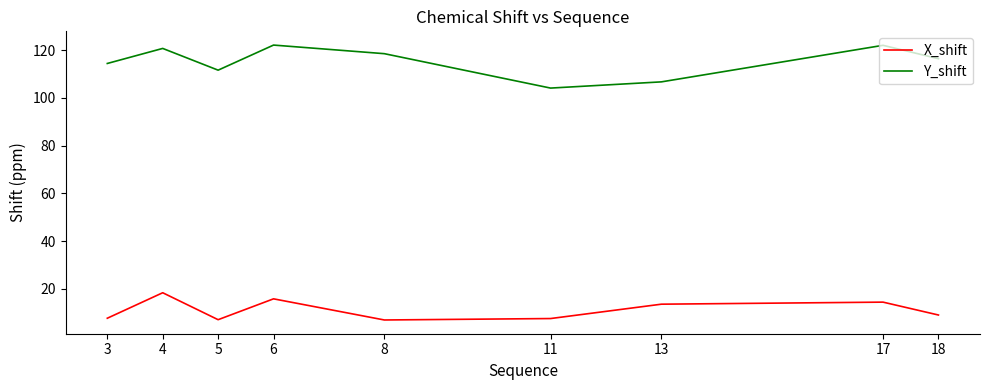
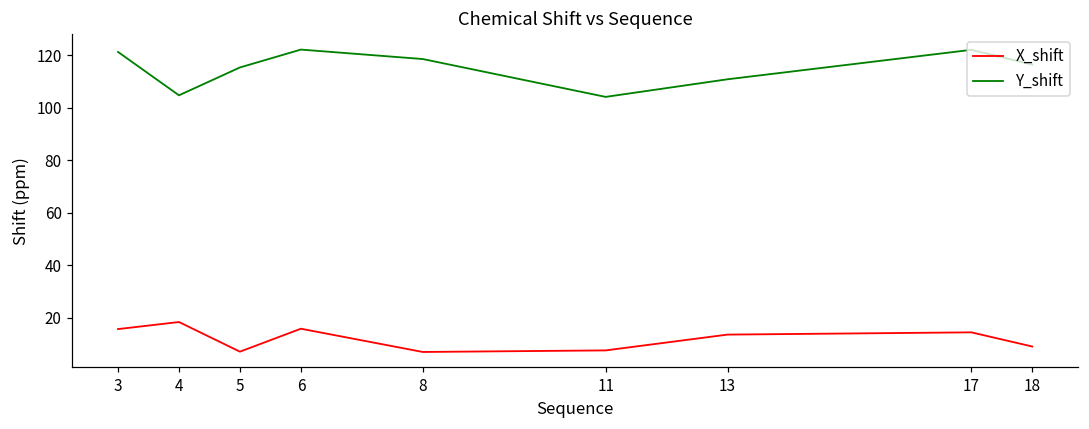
X_shift, 3: 8 -> 16
Y_shift, 3: 114 -> 121
Y_shift, 4: 121 -> 105
Y_shift, 5: 112 -> 115
Y_shift, 13: 107 -> 111
